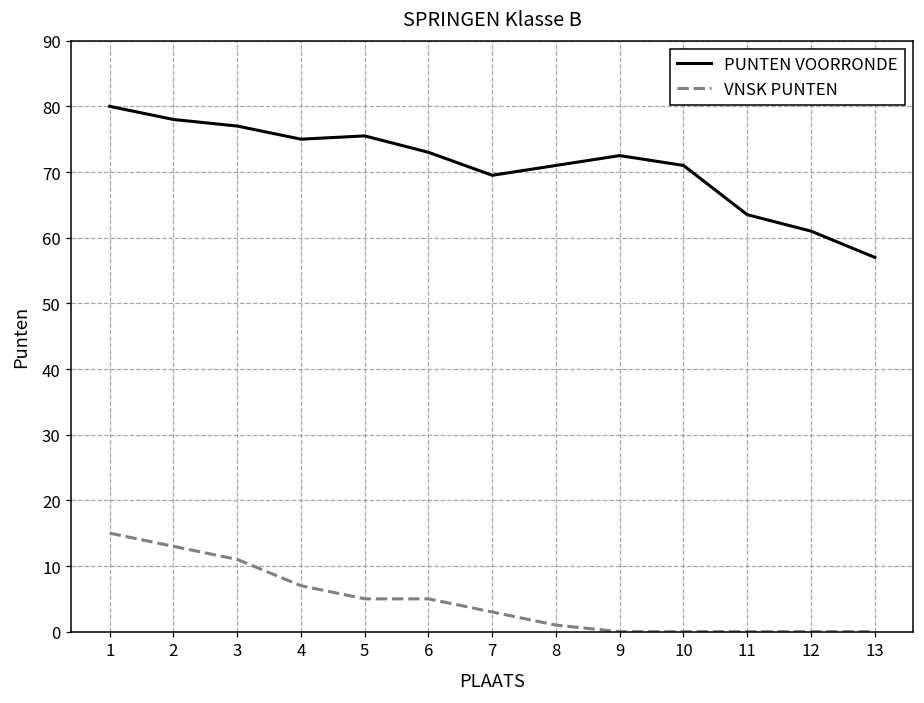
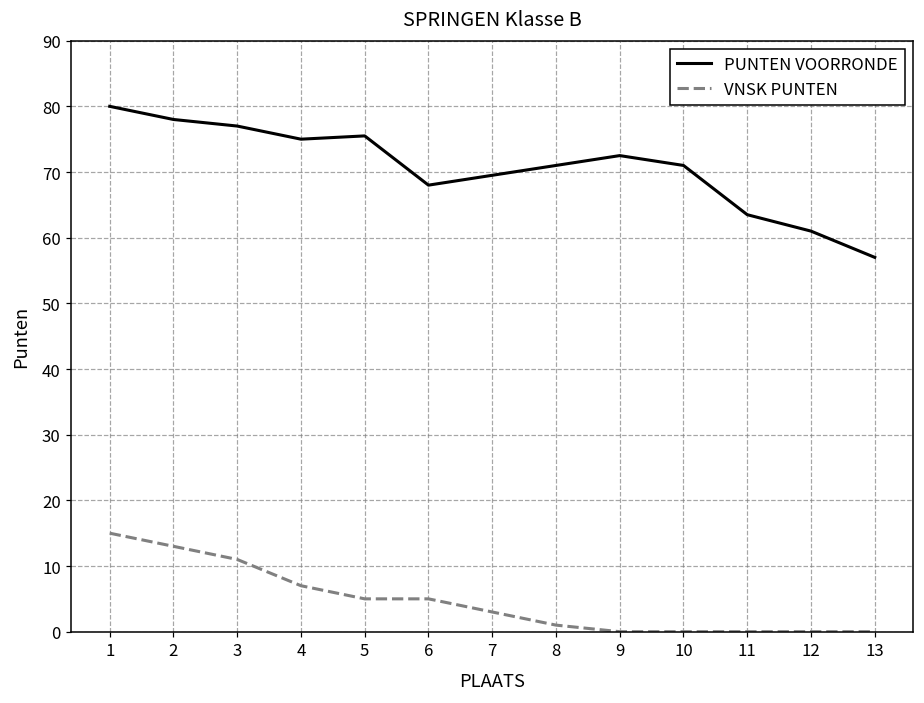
PUNTEN VOORRONDE, 6: 73 -> 68
